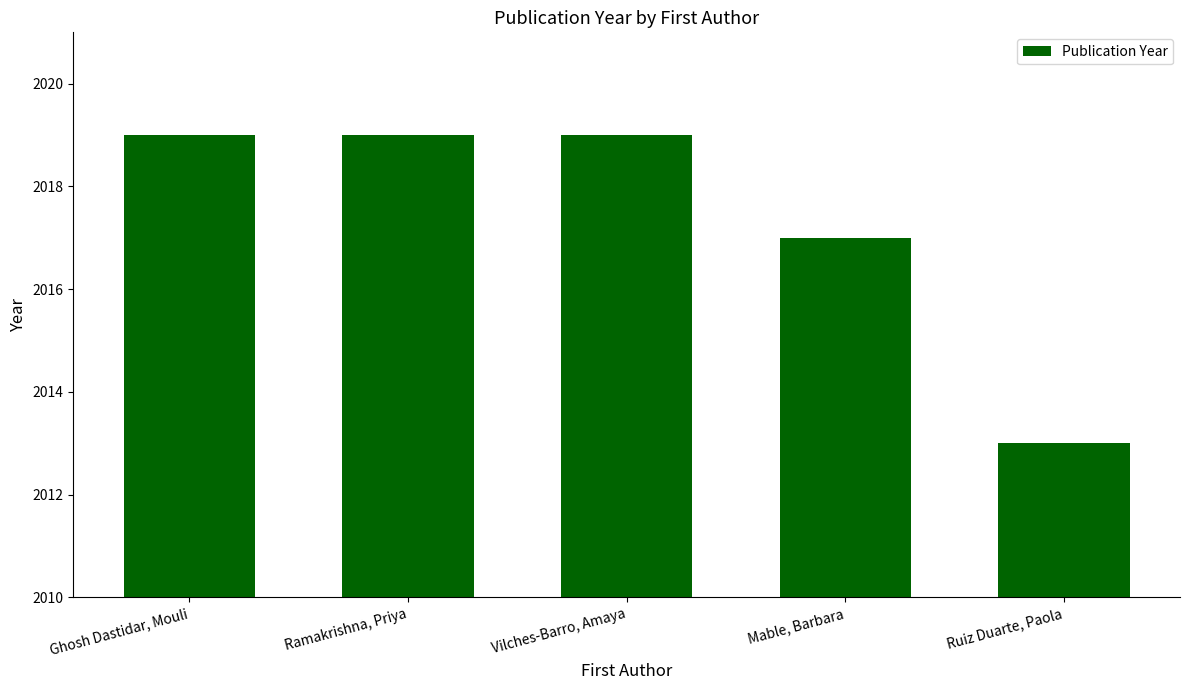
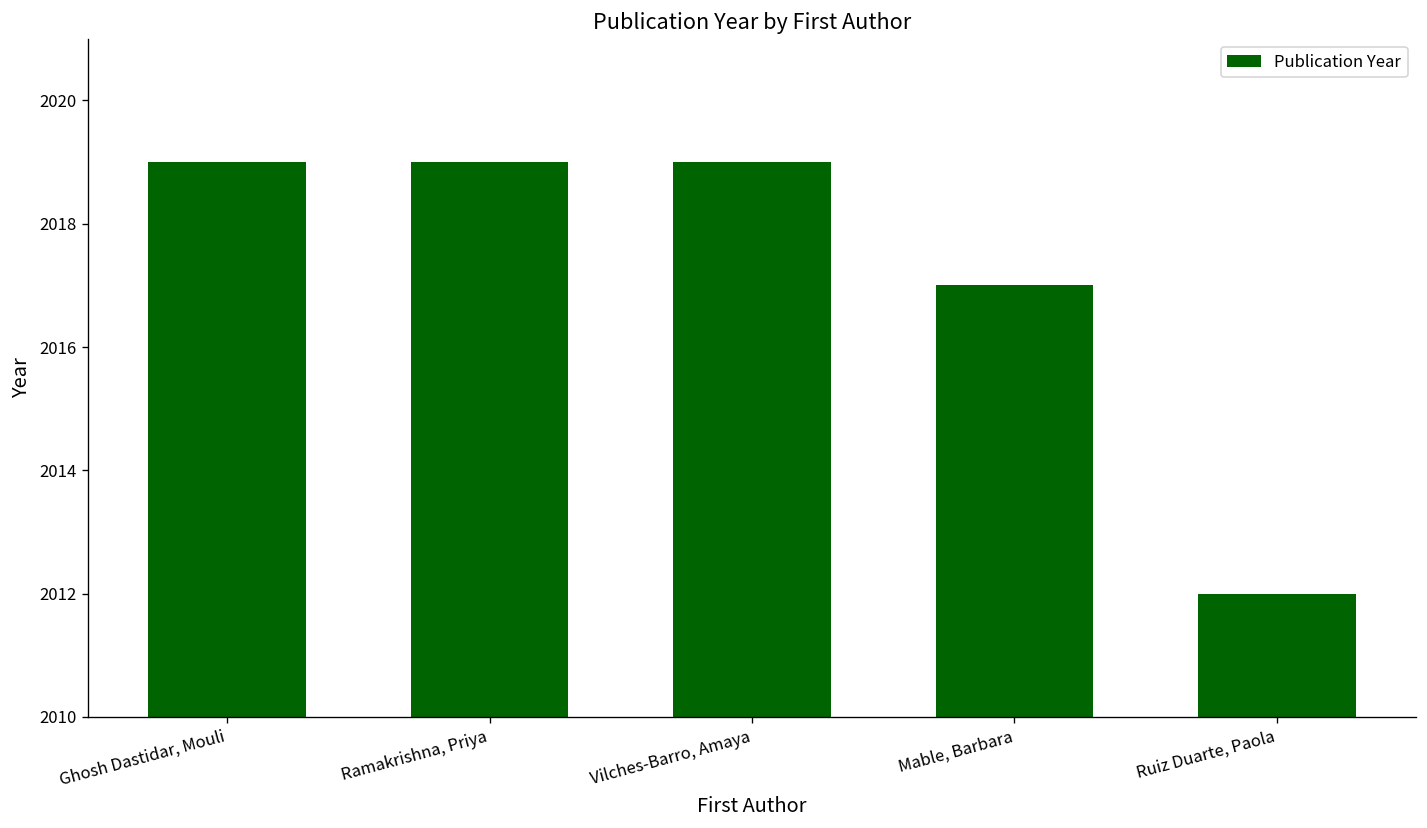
Ruiz Duarte, Paola: 2013 -> 2012
